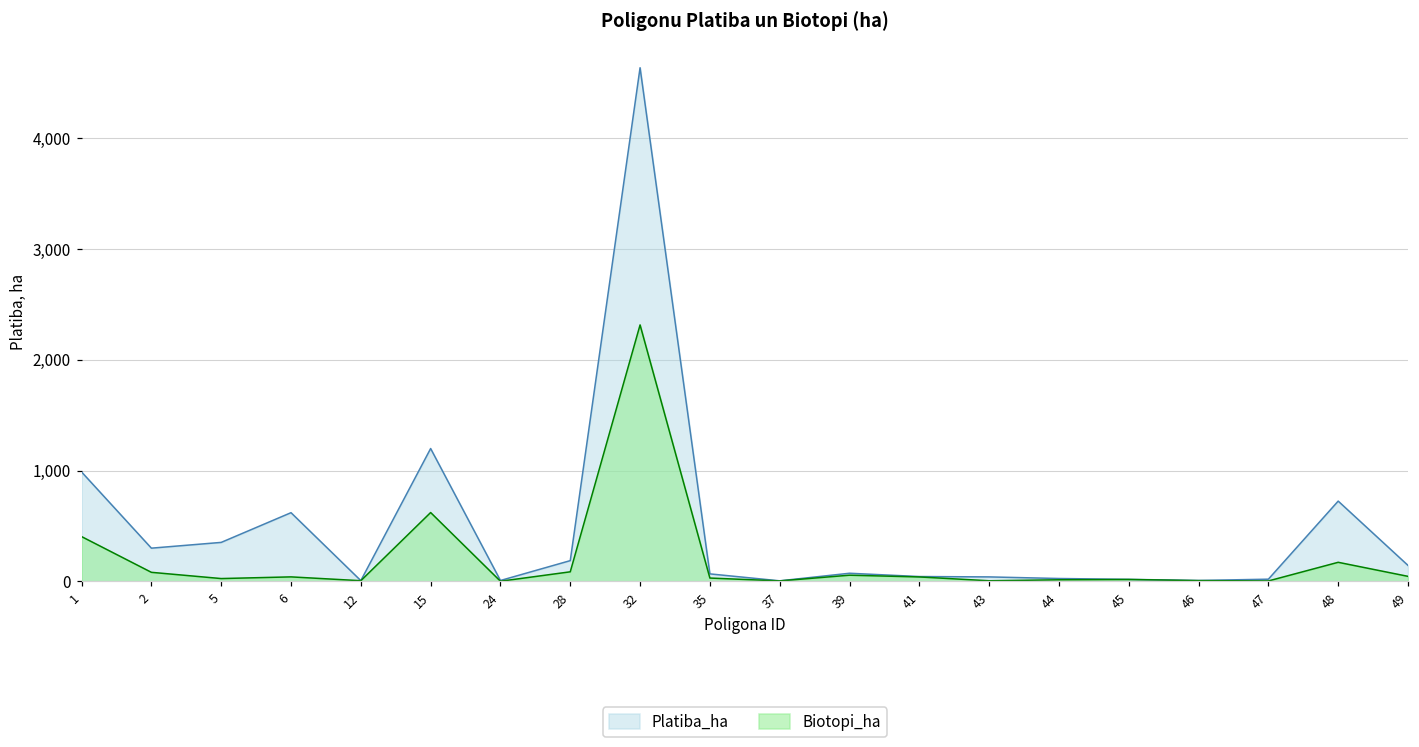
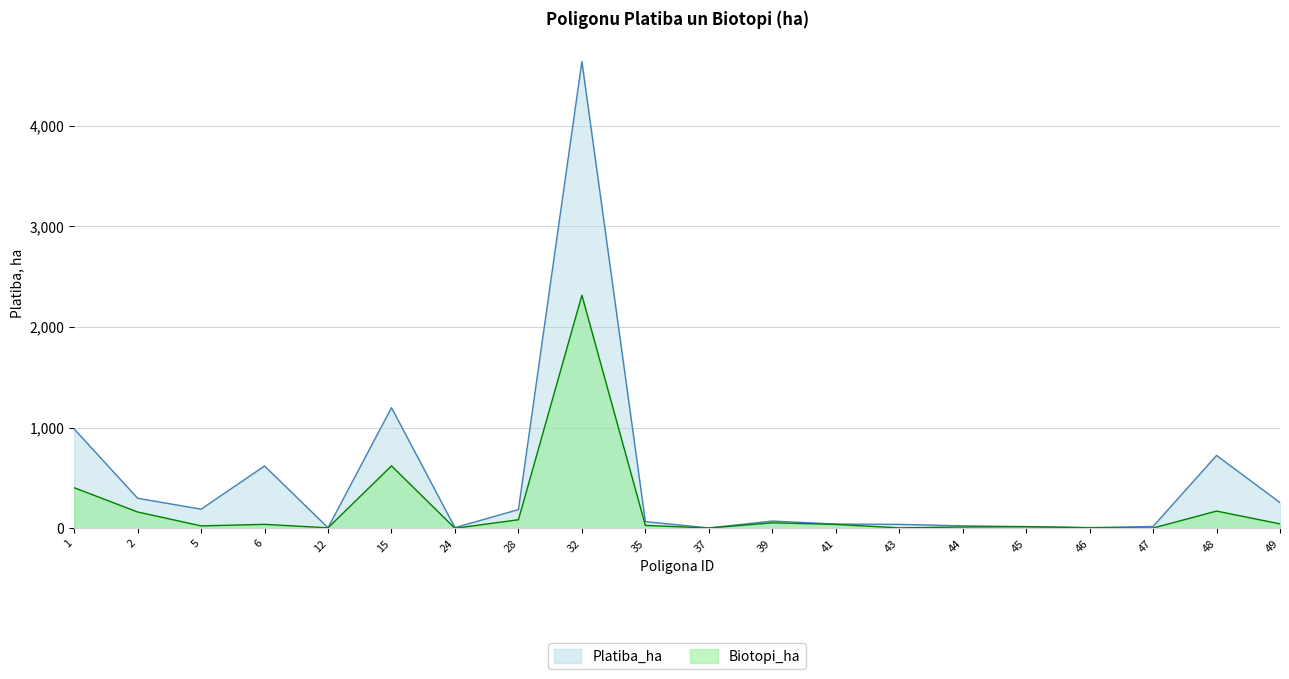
Biotopi_ha, 2: 80 -> 160
Platiba_ha, 5: 350 -> 190
Platiba_ha, 49: 140 -> 260
